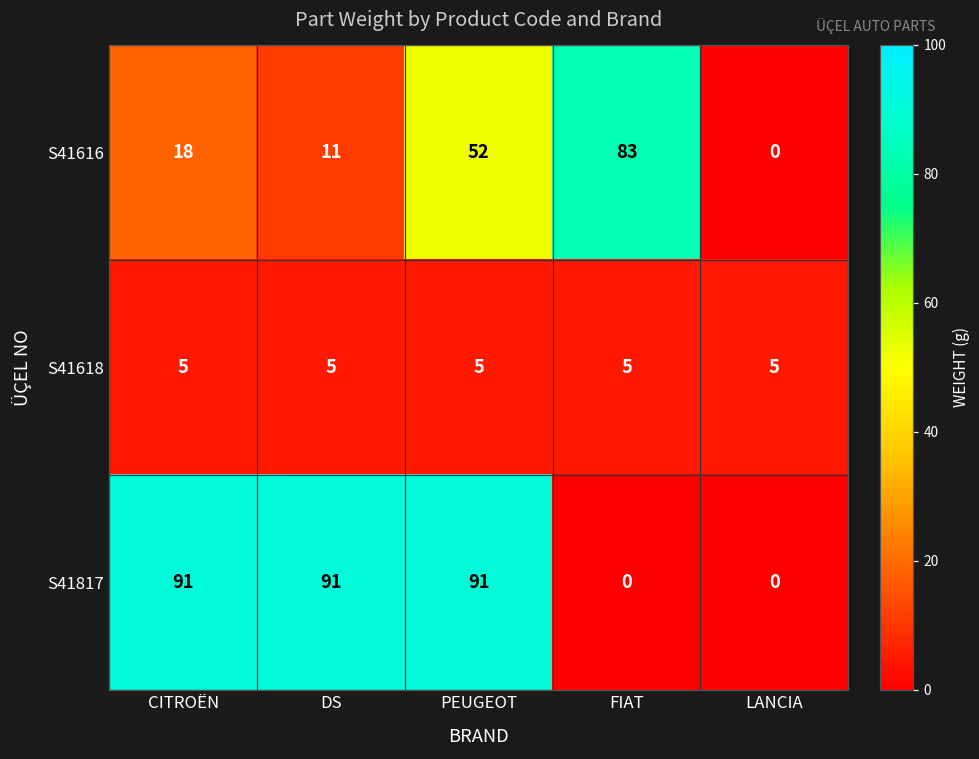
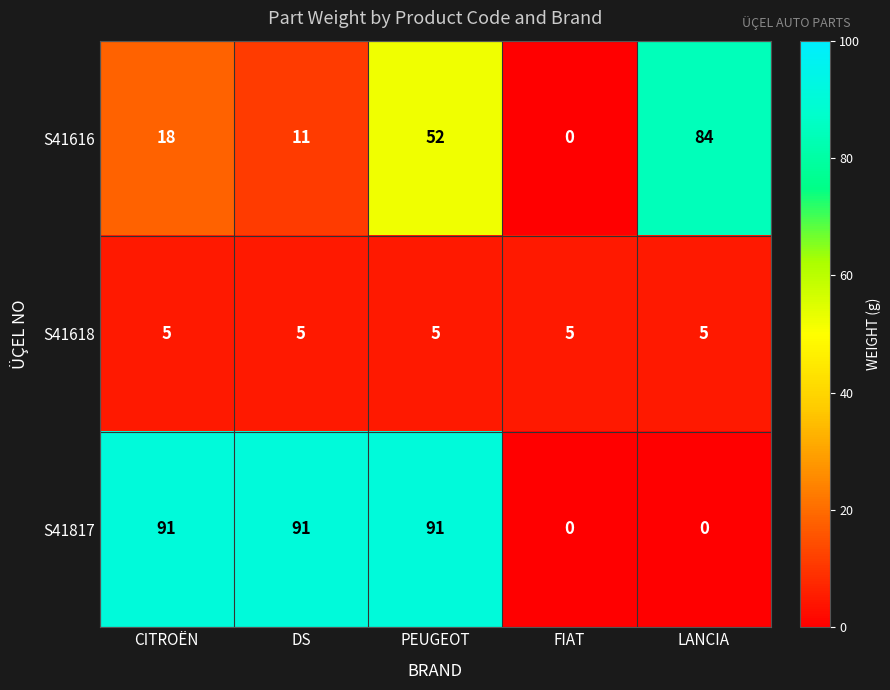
S41616, FIAT: 83 -> 0
S41616, LANCIA: 0 -> 84
